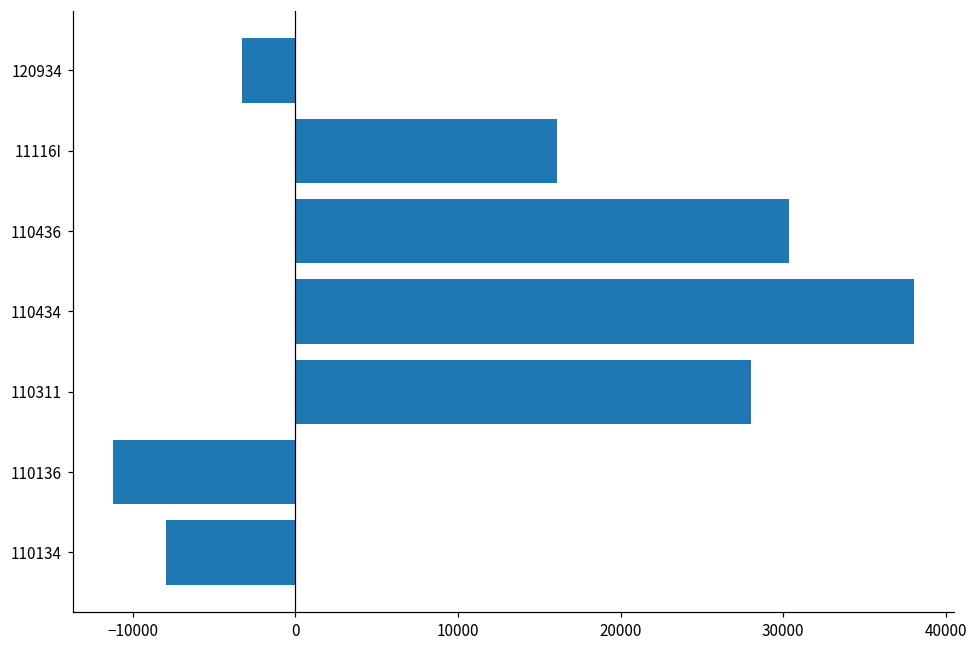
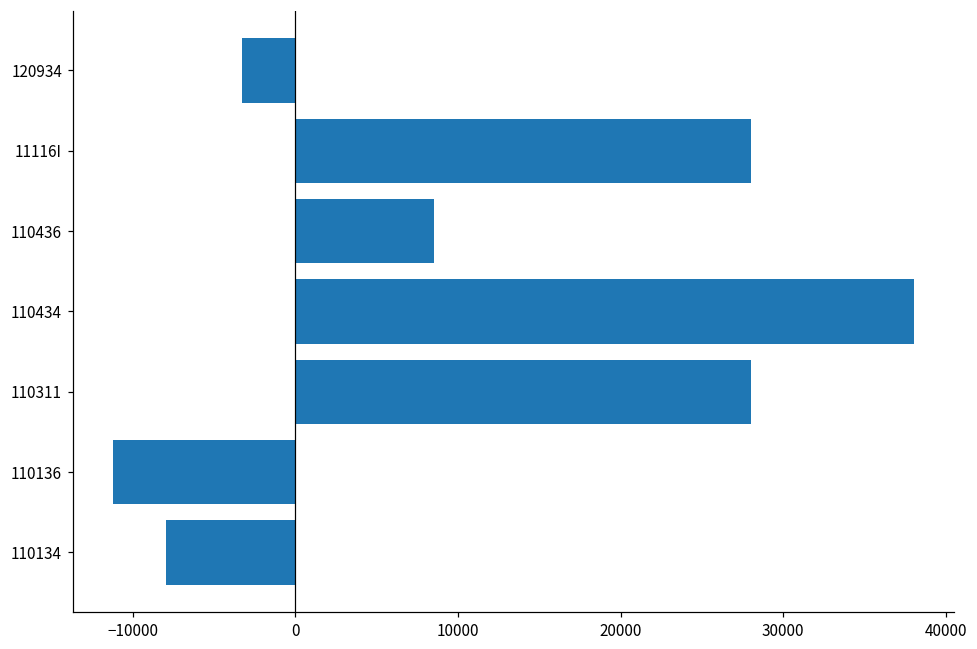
11116I: 16100 -> 28000
110436: 30400 -> 8500
